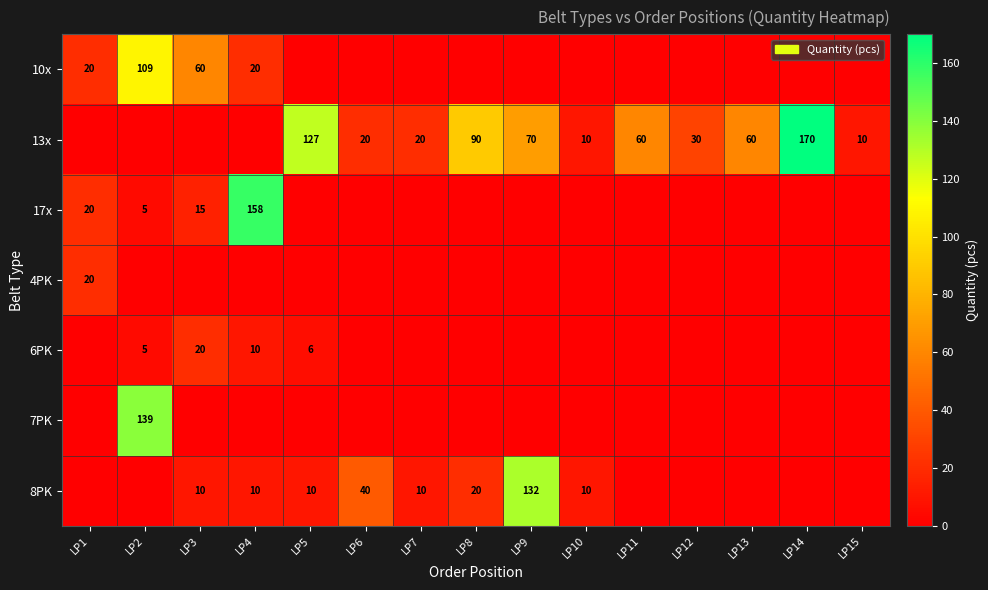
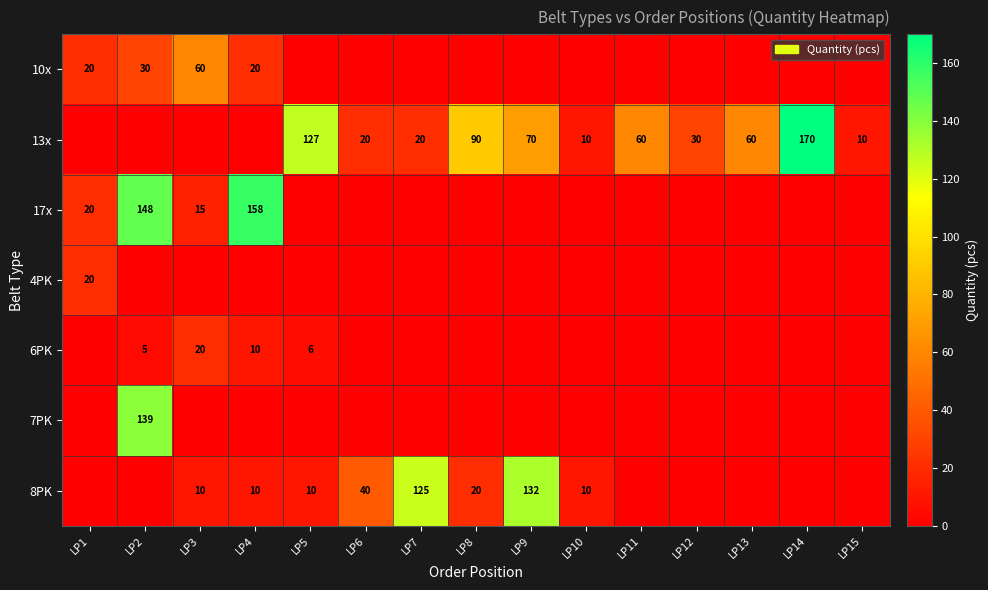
10x, LP2: 109 -> 30
17x, LP2: 5 -> 148
8PK, LP7: 10 -> 125
